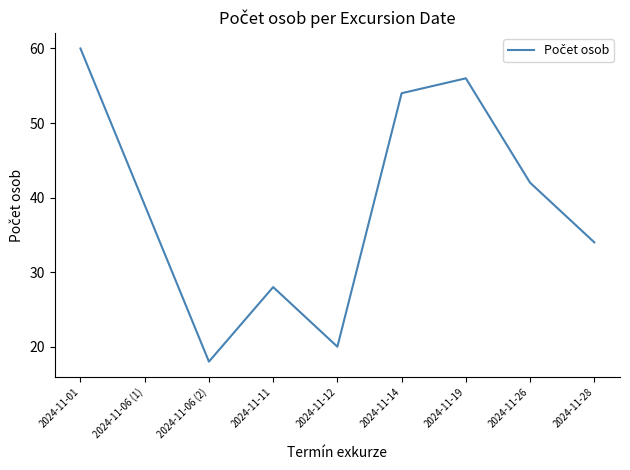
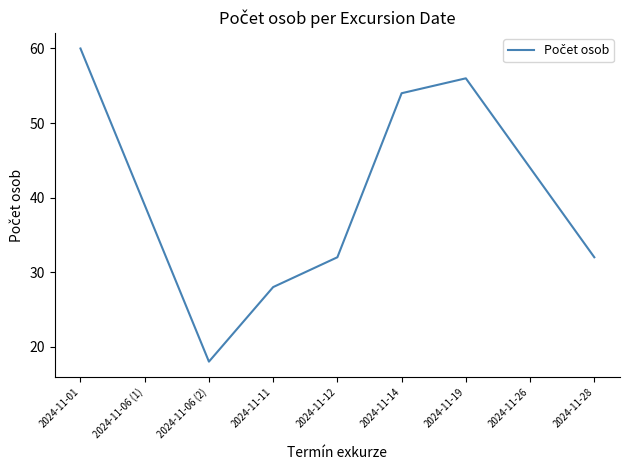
2024-11-12: 20 -> 32
2024-11-26: 42 -> 44
2024-11-28: 34 -> 32
